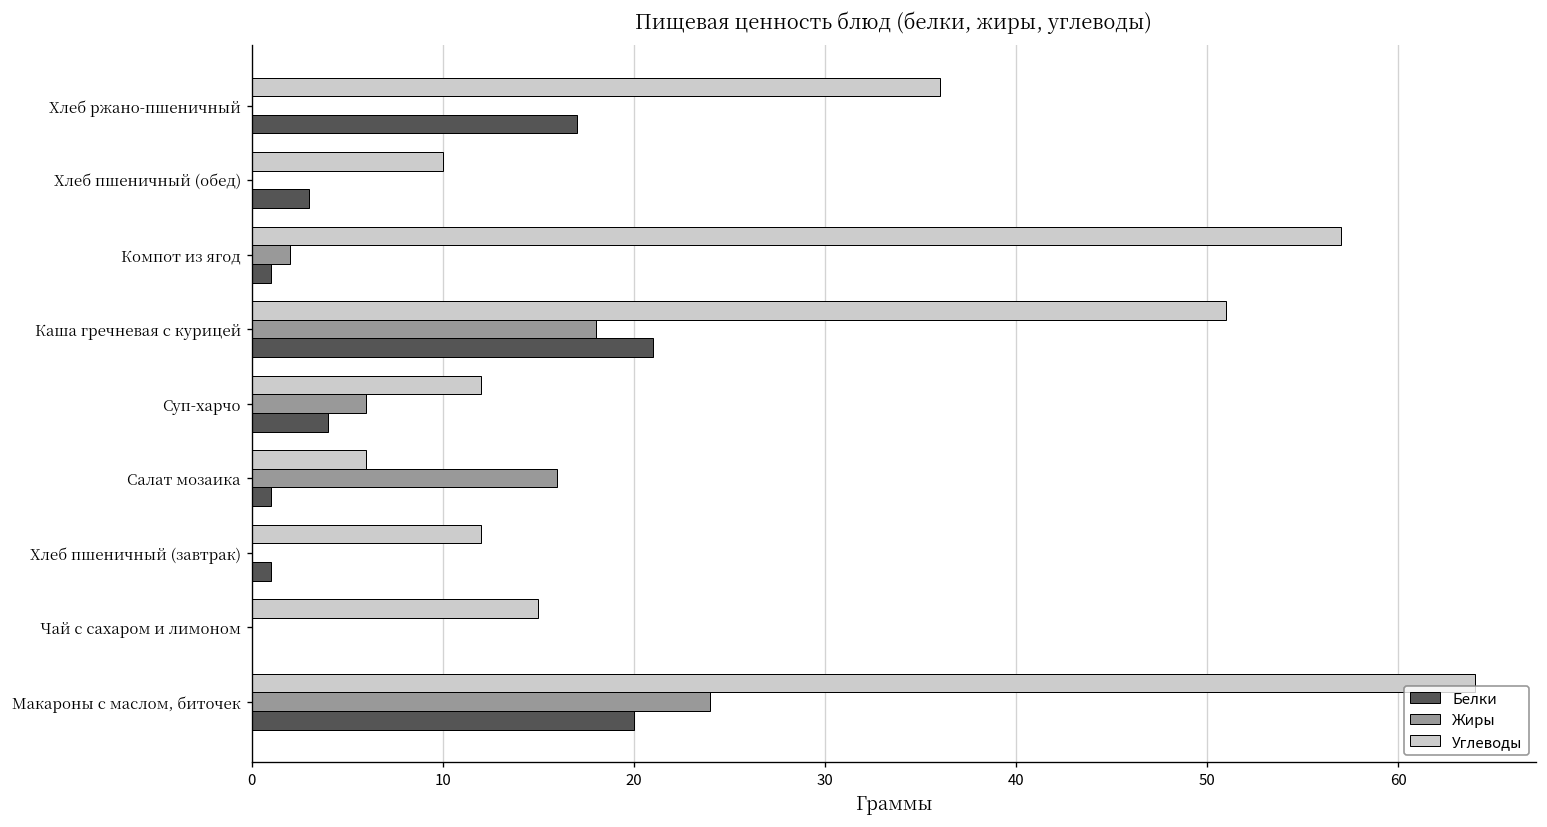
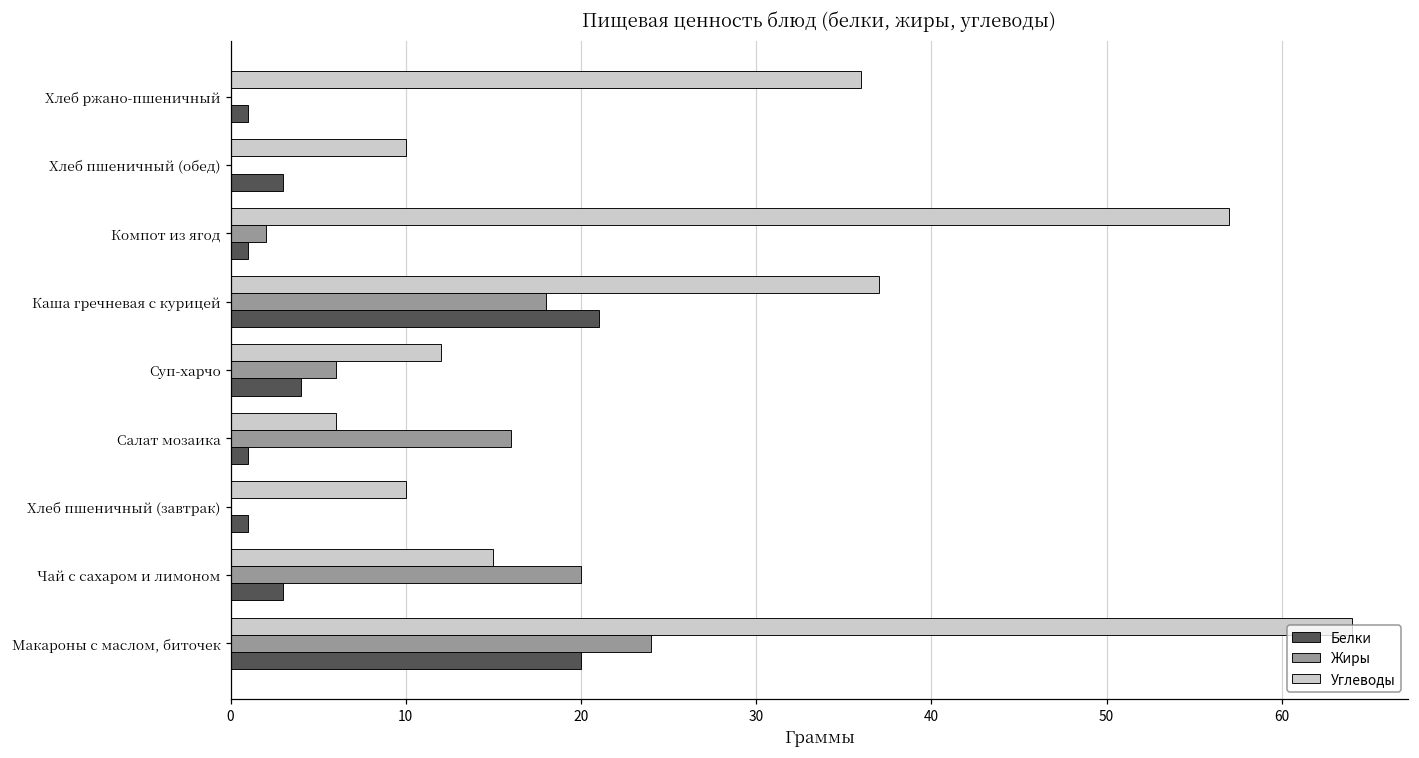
Белки, Хлеб ржано-пшеничный: 17 -> 1
Углеводы, Каша гречневая с курицей: 51 -> 37
Углеводы, Хлеб пшеничный (завтрак): 12 -> 10
Жиры, Чай с сахаром и лимоном: 0 -> 20
Белки, Чай с сахаром и лимоном: 0 -> 3
